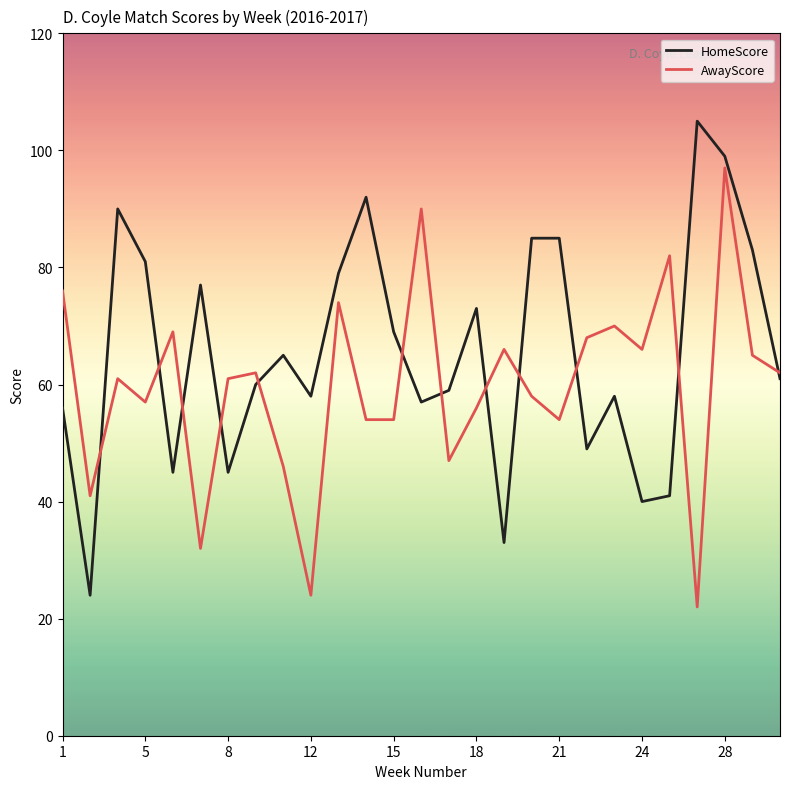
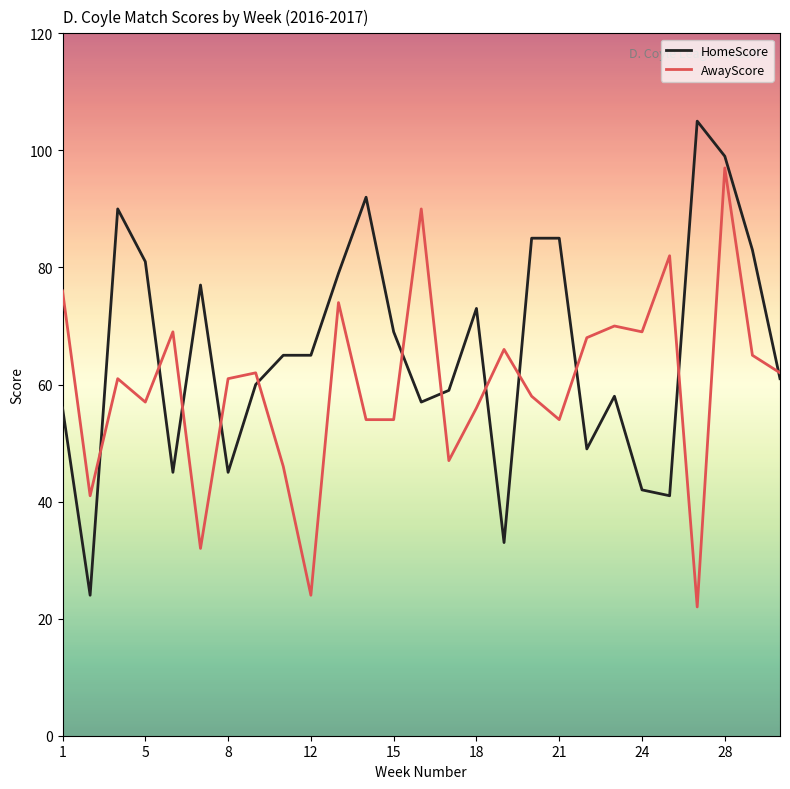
HomeScore, 12: 58 -> 65
HomeScore, 24: 40 -> 42
AwayScore, 24: 66 -> 69
